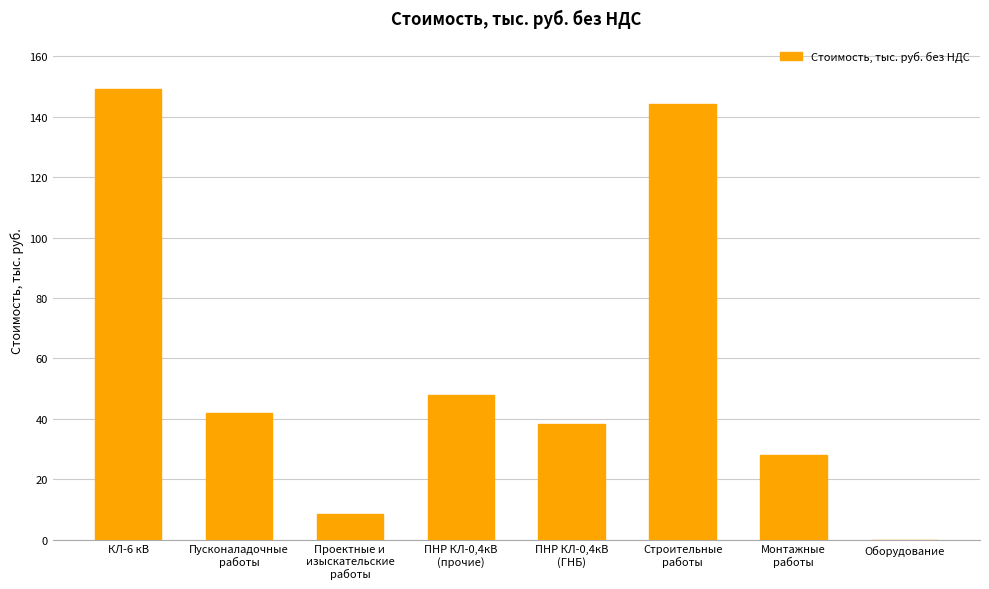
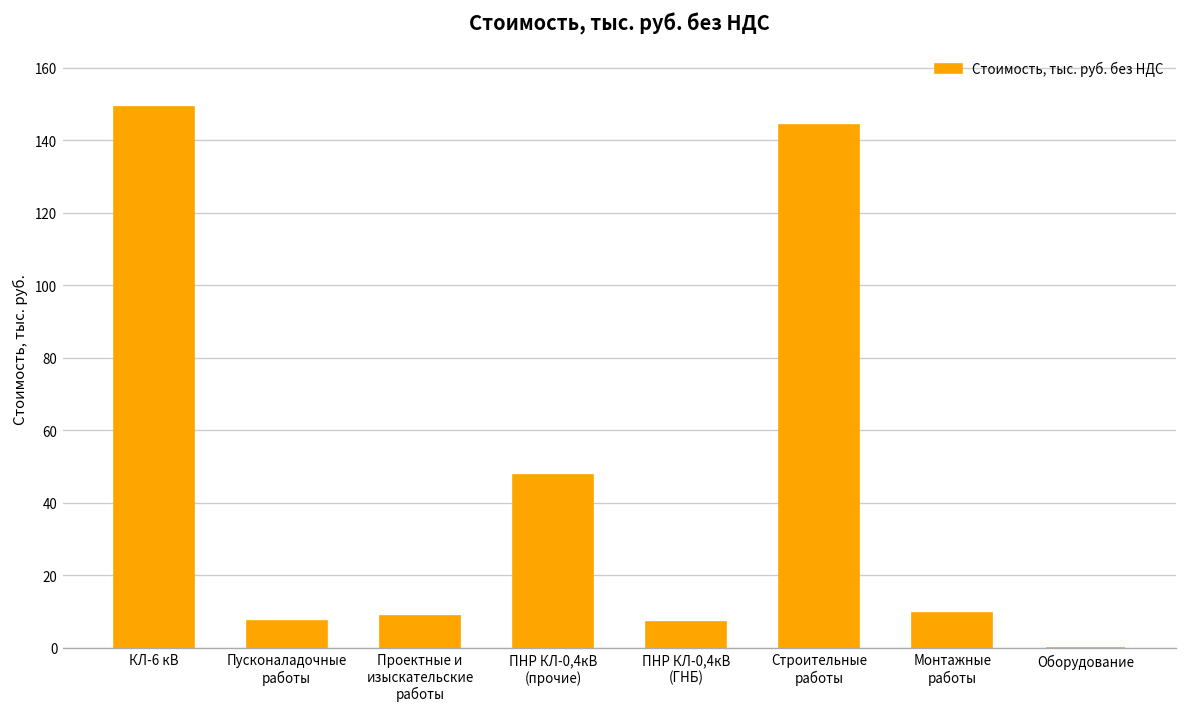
Пусконаладочные работы: 42 -> 7
ПНР КЛ-0,4кВ (ГНБ): 38 -> 7
Монтажные работы: 28 -> 10
